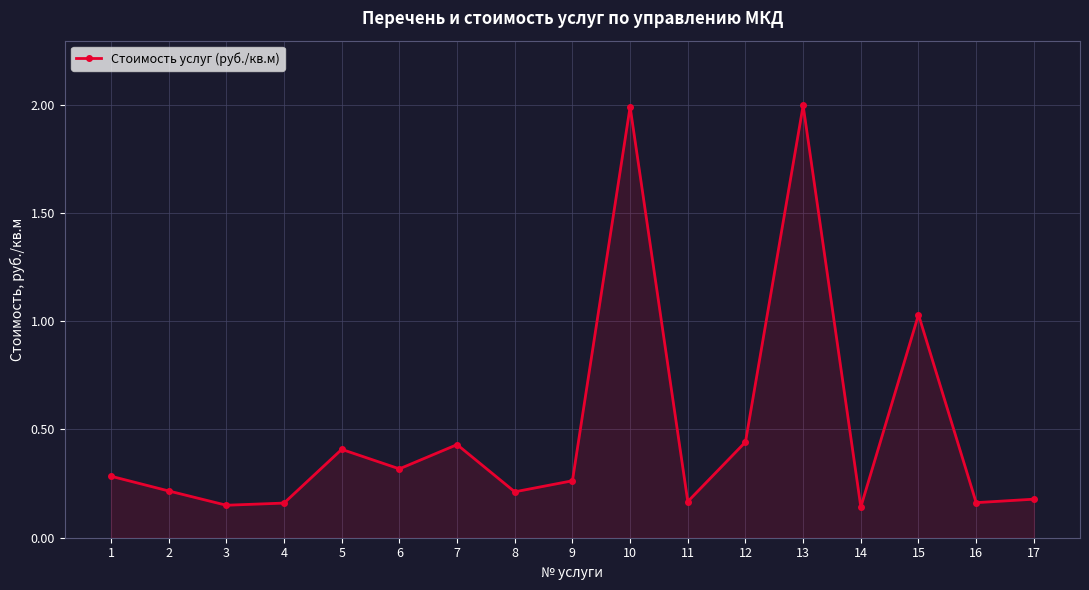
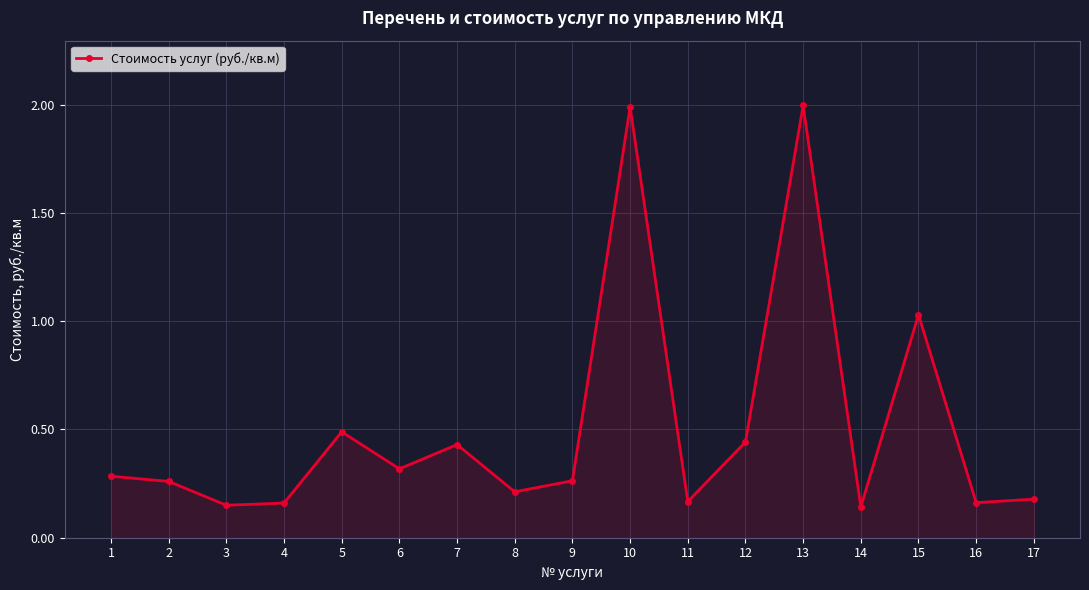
2: 0.22 -> 0.26
5: 0.41 -> 0.49
